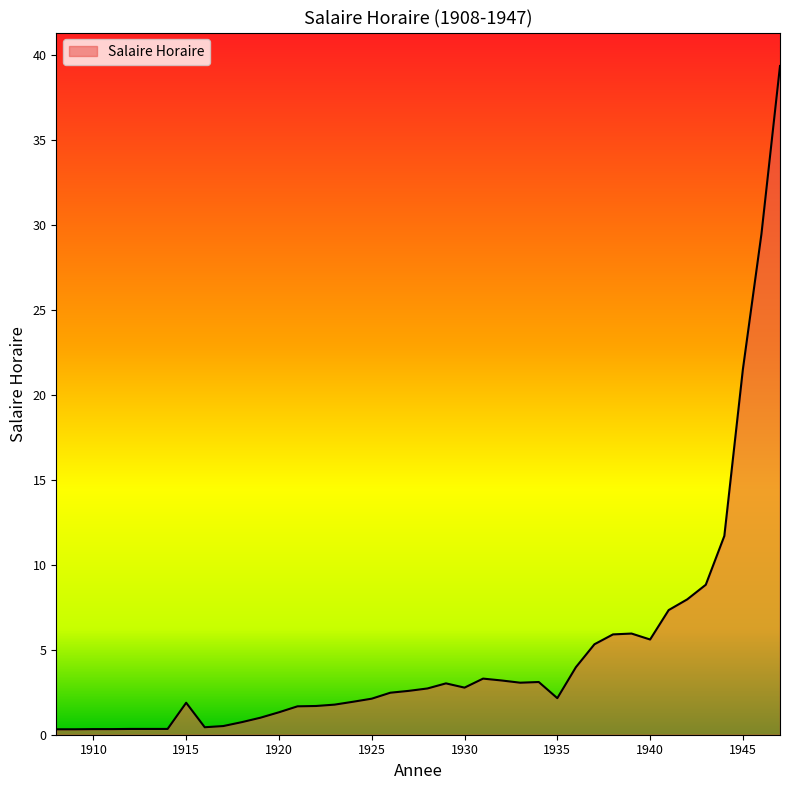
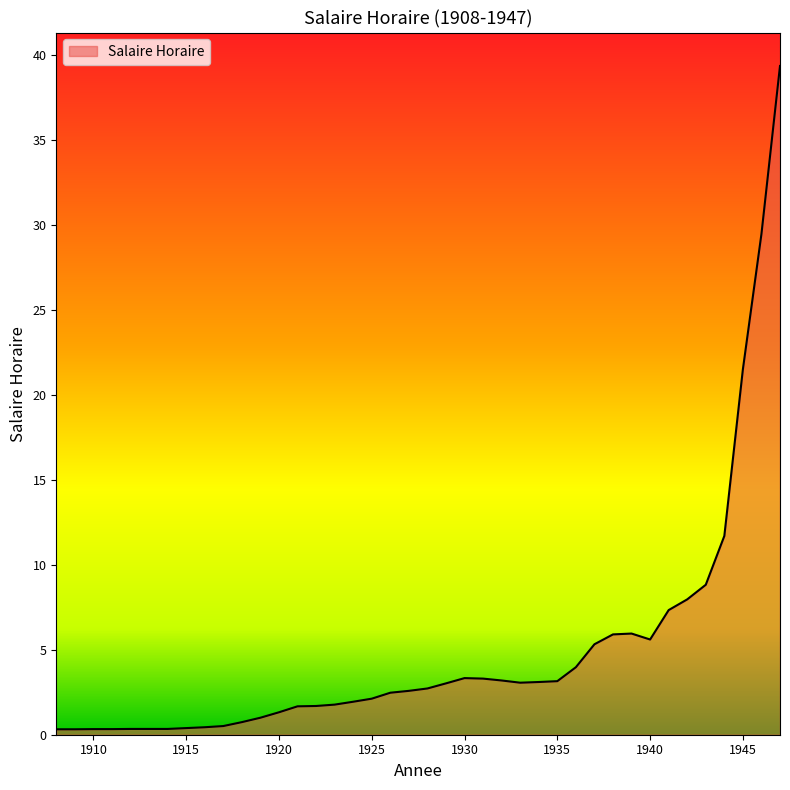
1915: 1.9 -> 0.4
1930: 2.8 -> 3.3
1935: 2.2 -> 3.2
